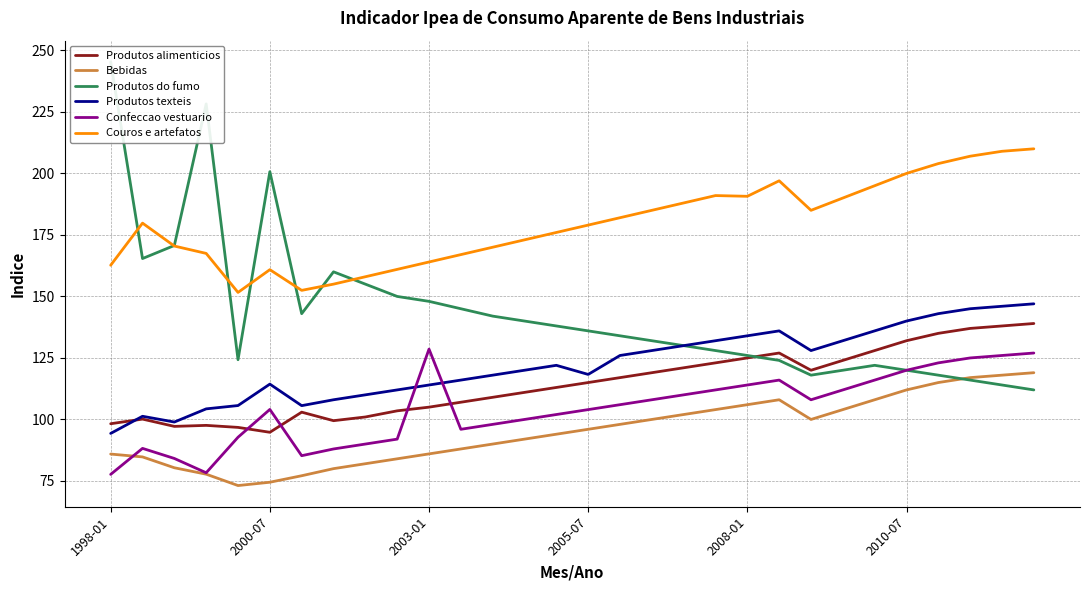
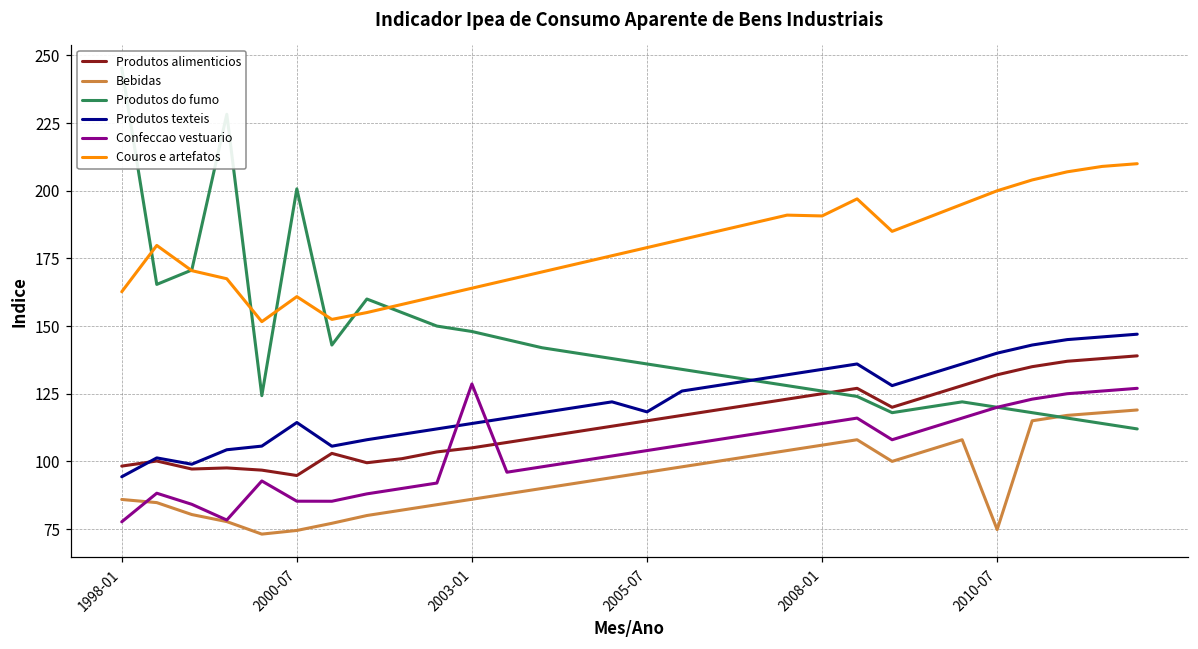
Confeccao vestuario, 2000-07: 104 -> 85
Bebidas, 2010-07: 112 -> 75
